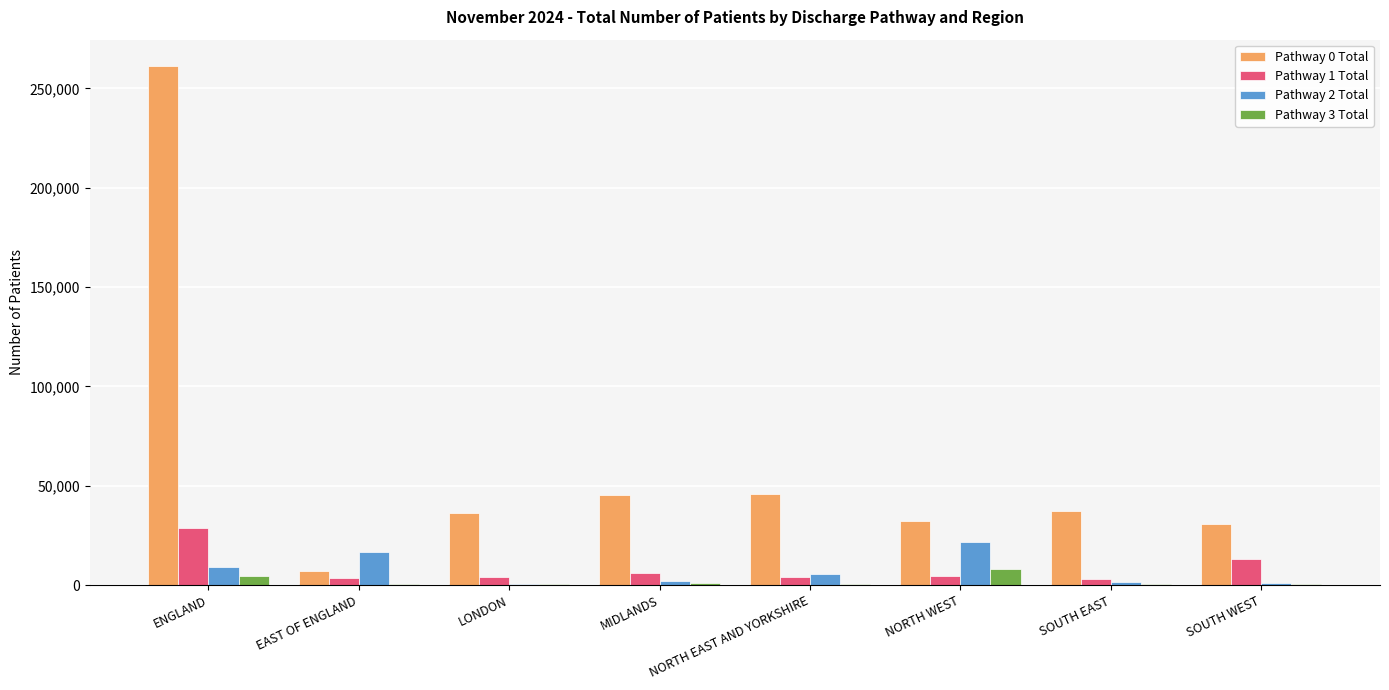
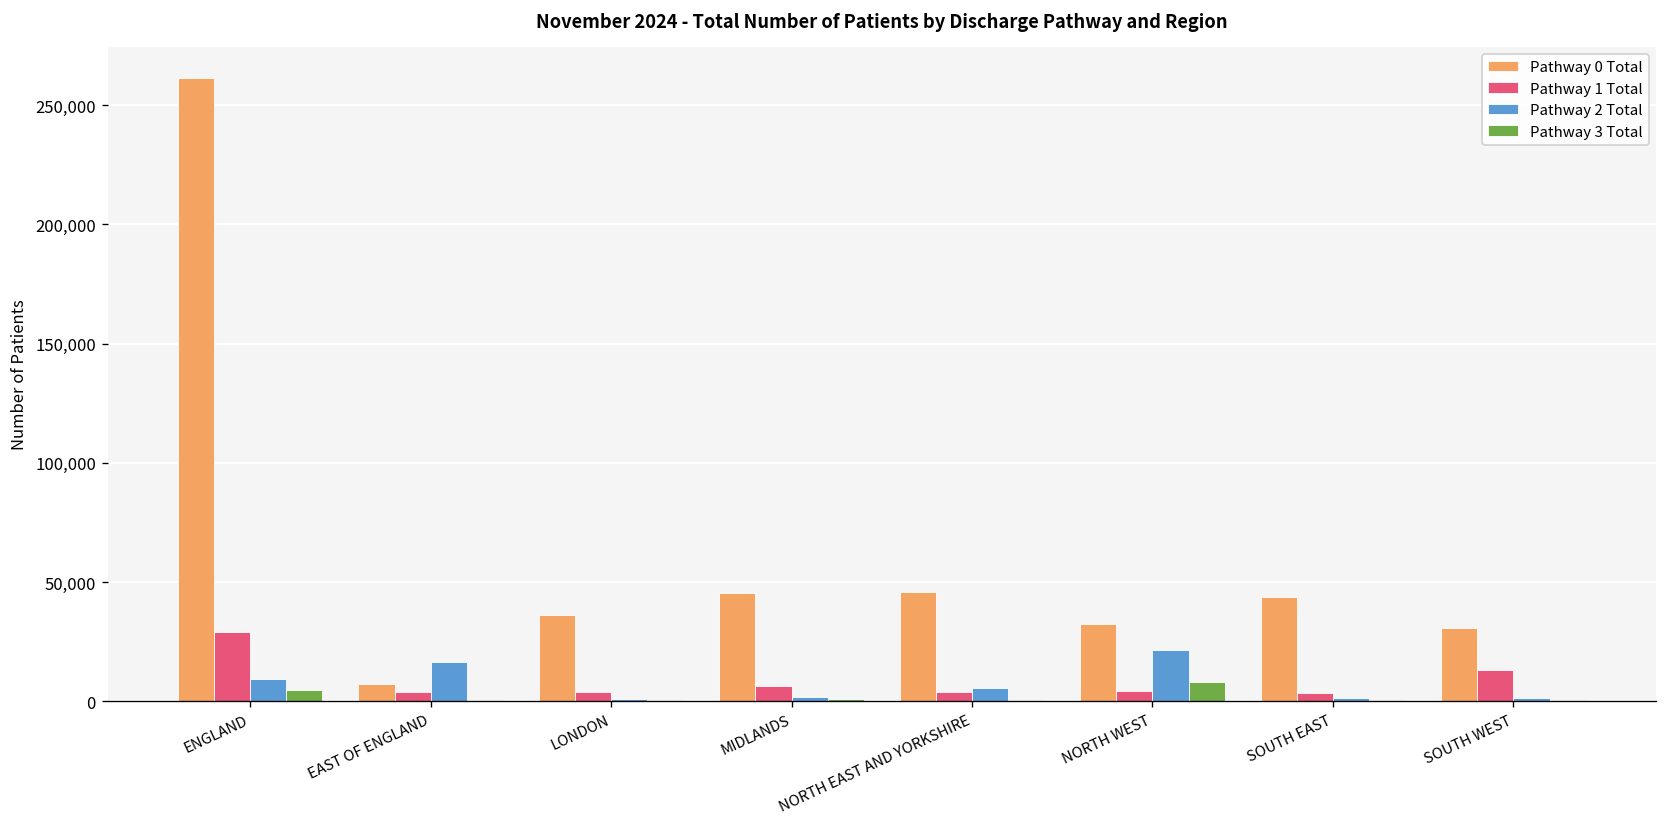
Pathway 0 Total, SOUTH EAST: 37,000 -> 44,000
